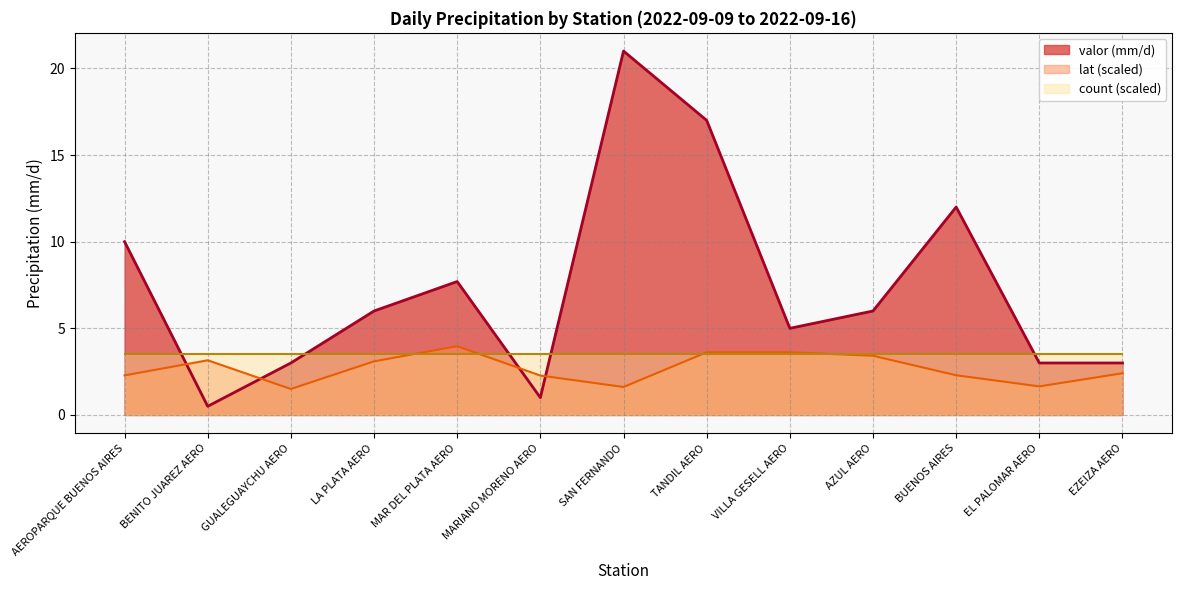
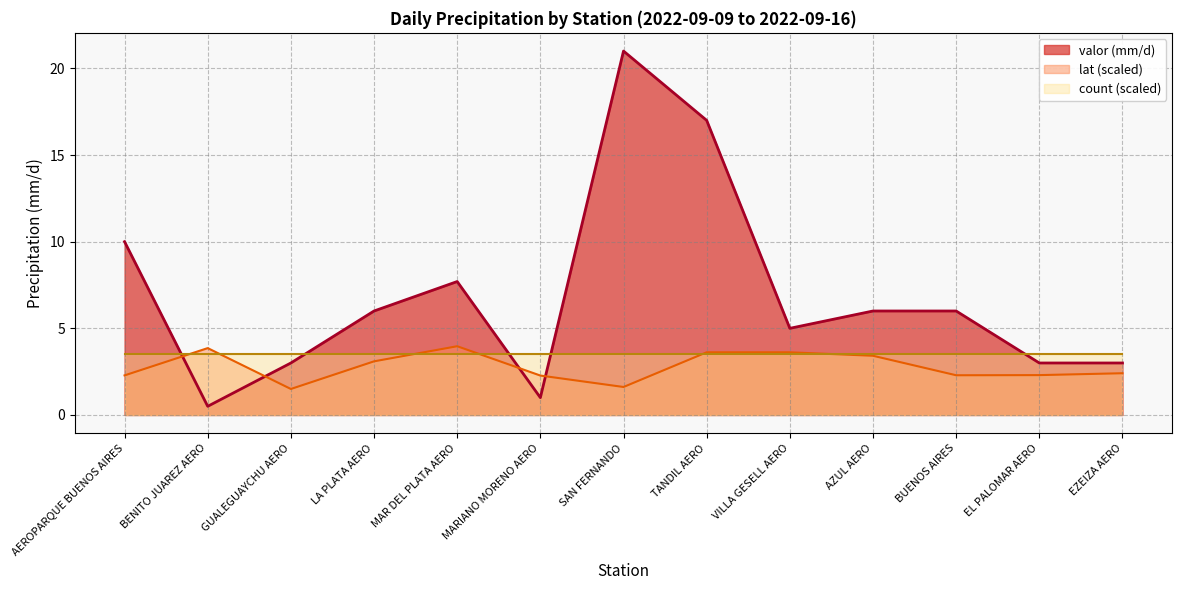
lat (scaled), BENITO JUAREZ AERO: 3.2 -> 3.9
valor (mm/d), BUENOS AIRES: 12 -> 6
lat (scaled), EL PALOMAR AERO: 1.6 -> 2.3
